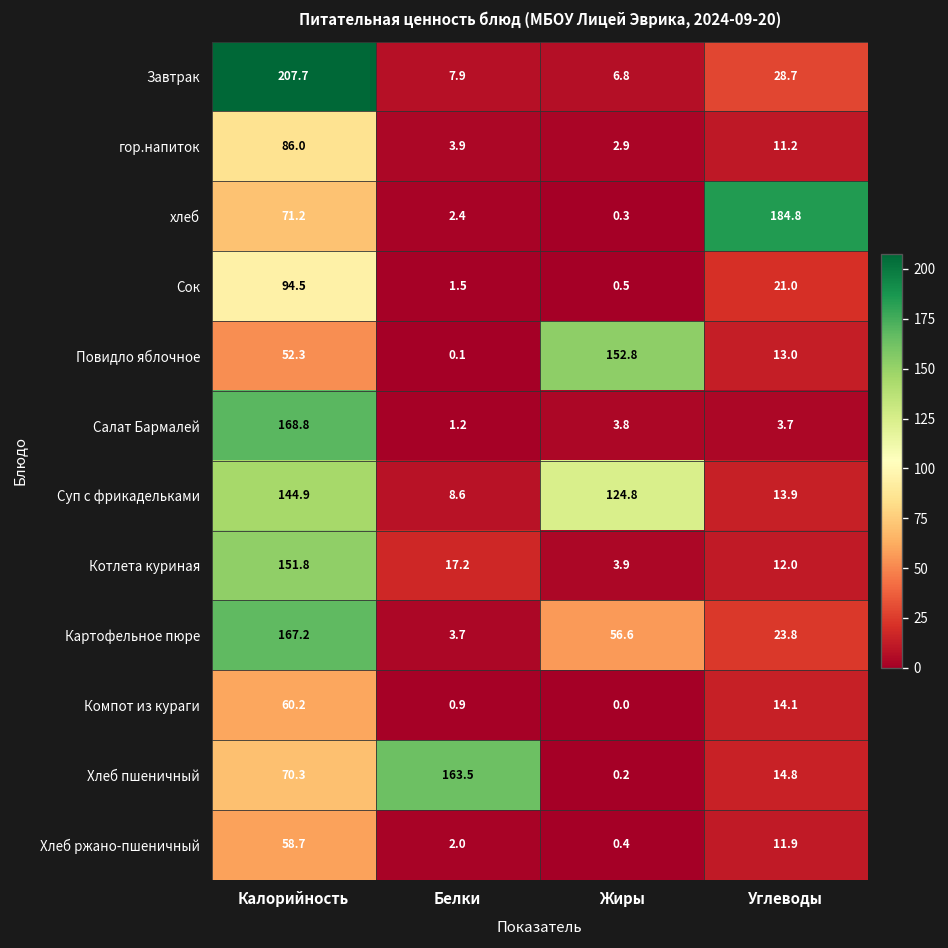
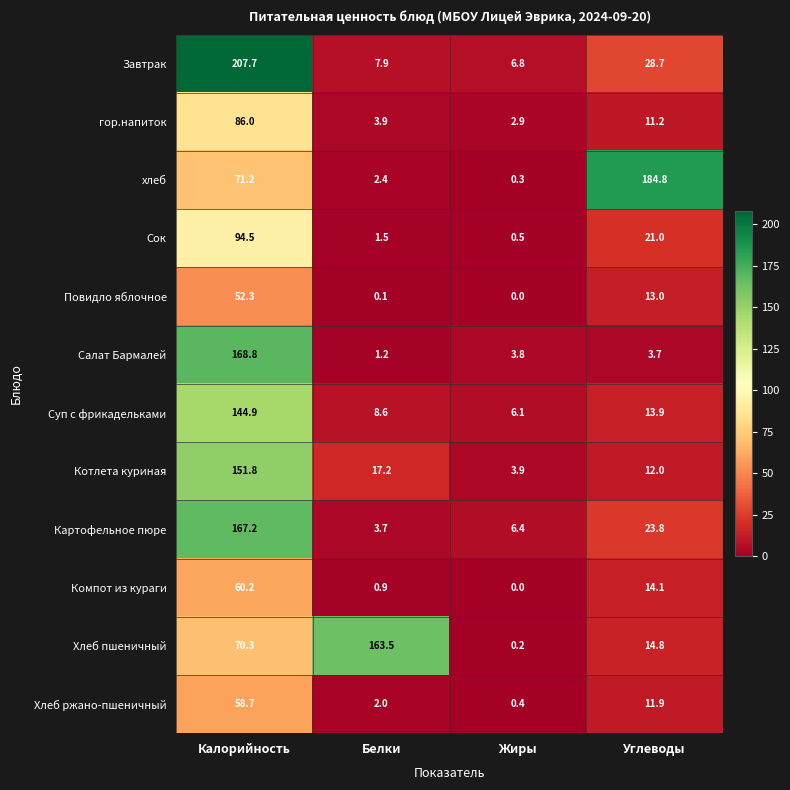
Повидло яблочное, Жиры: 152.8 -> 0.0
Суп с фрикадельками, Жиры: 124.8 -> 6.1
Картофельное пюре, Жиры: 56.6 -> 6.4
